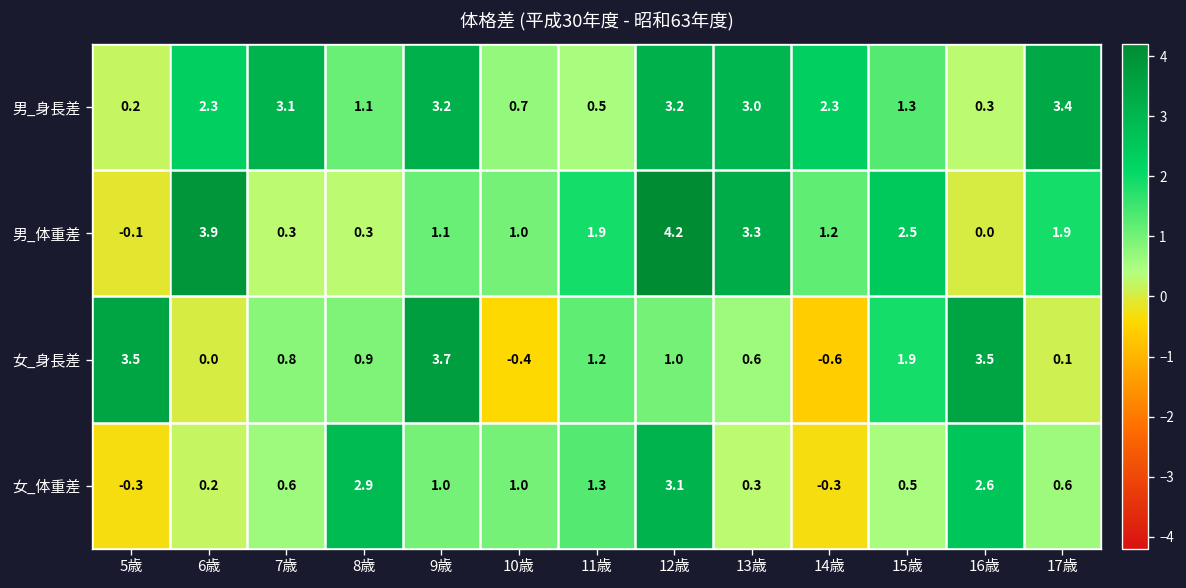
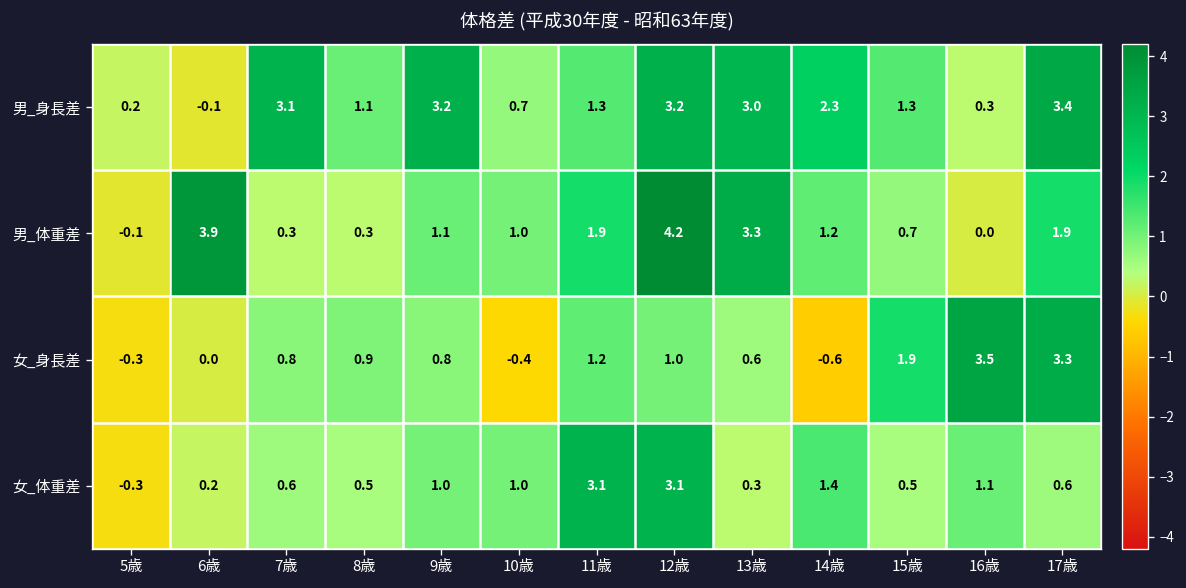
男_身長差, 6歳: 2.3 -> -0.1
男_身長差, 11歳: 0.5 -> 1.3
男_体重差, 15歳: 2.5 -> 0.7
女_身長差, 5歳: 3.5 -> -0.3
女_身長差, 9歳: 3.7 -> 0.8
女_身長差, 17歳: 0.1 -> 3.3
女_体重差, 8歳: 2.9 -> 0.5
女_体重差, 11歳: 1.3 -> 3.1
女_体重差, 14歳: -0.3 -> 1.4
女_体重差, 16歳: 2.6 -> 1.1
